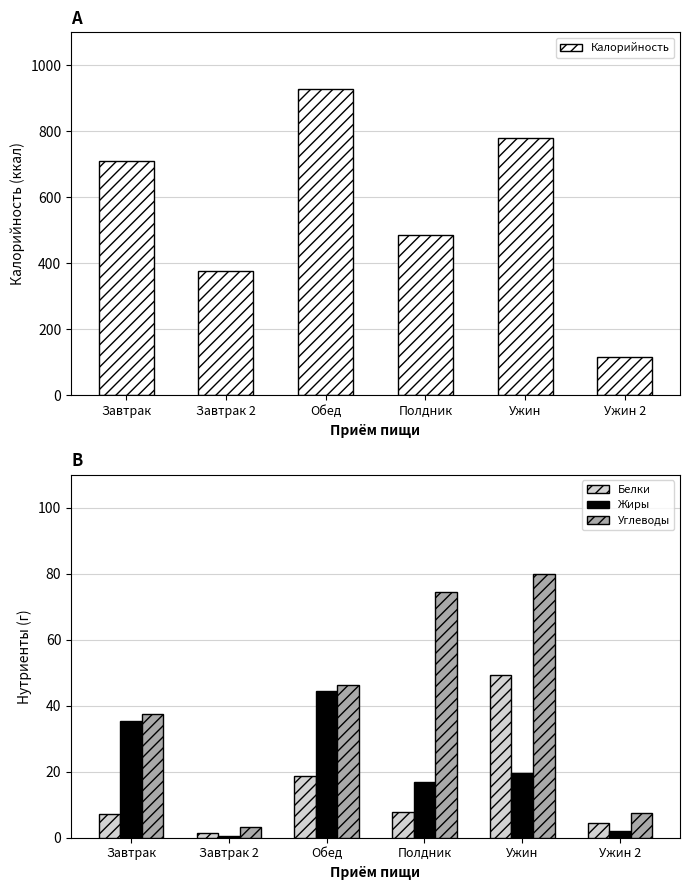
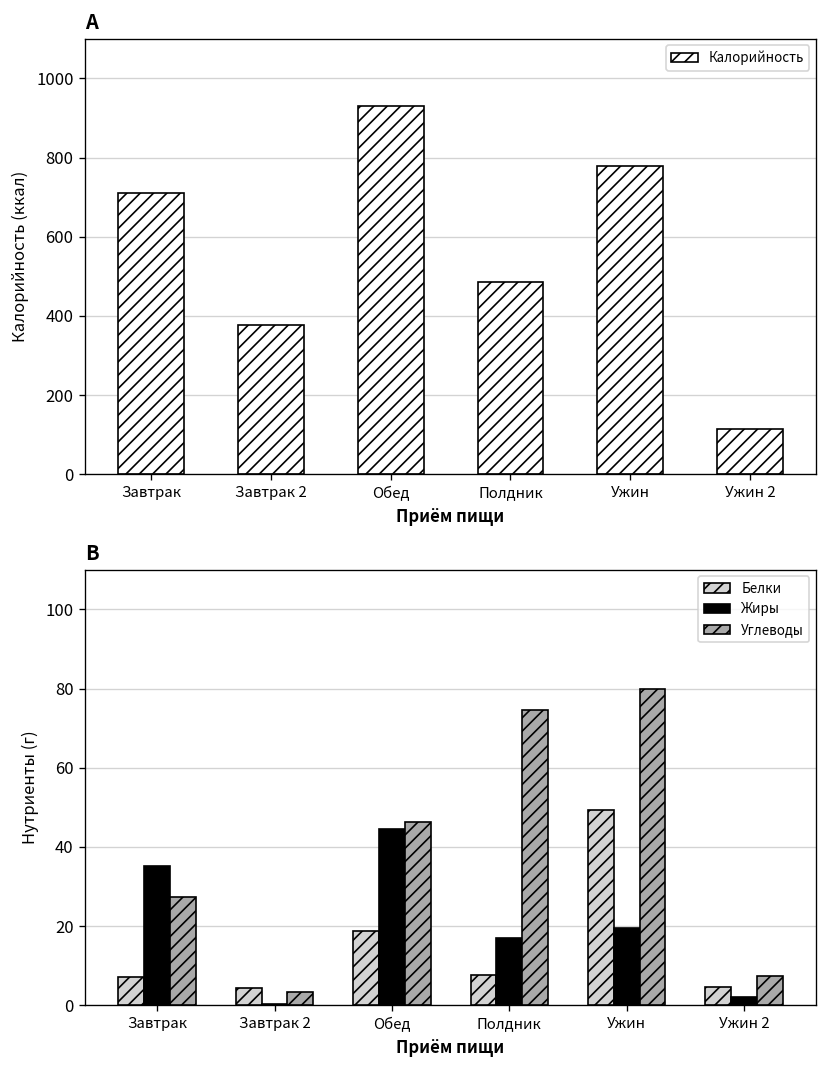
B, Углеводы, Завтрак: 38 -> 27
B, Белки, Завтрак 2: 1 -> 4
